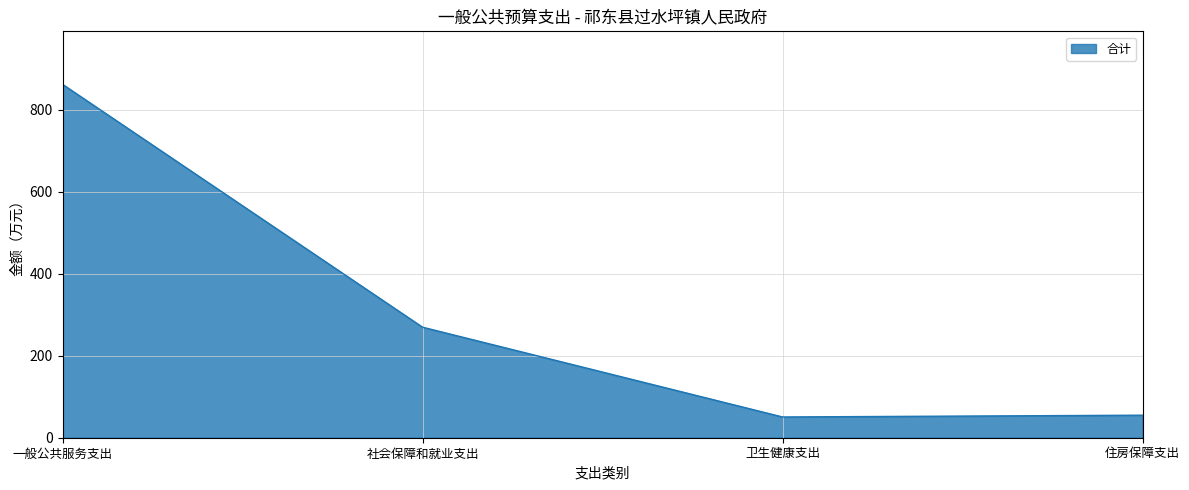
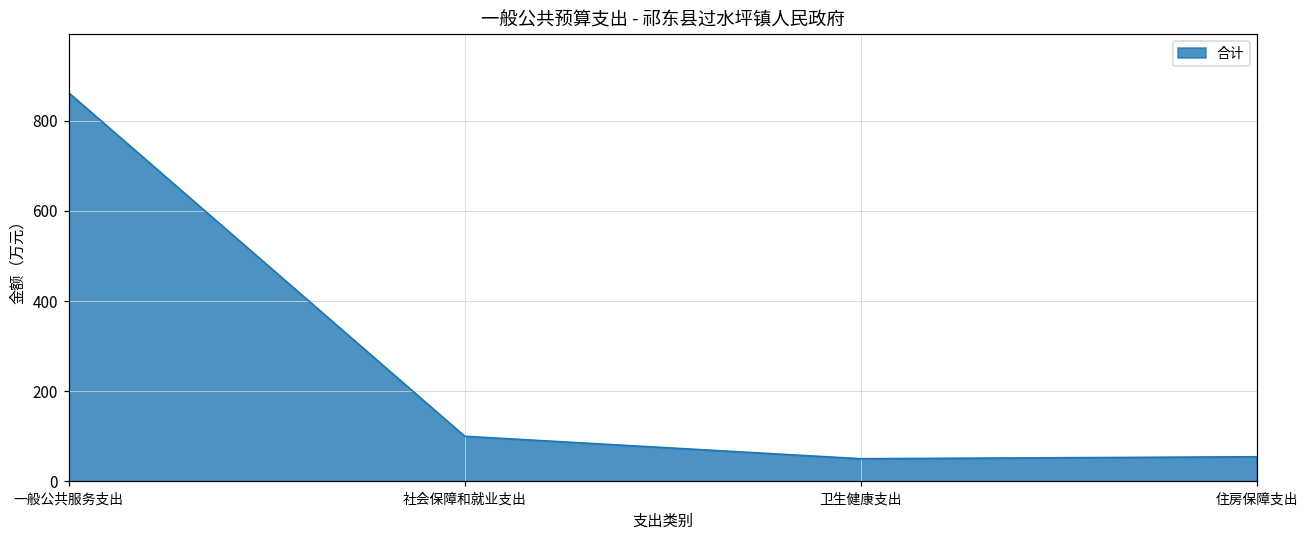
社会保障和就业支出: 270 -> 100
